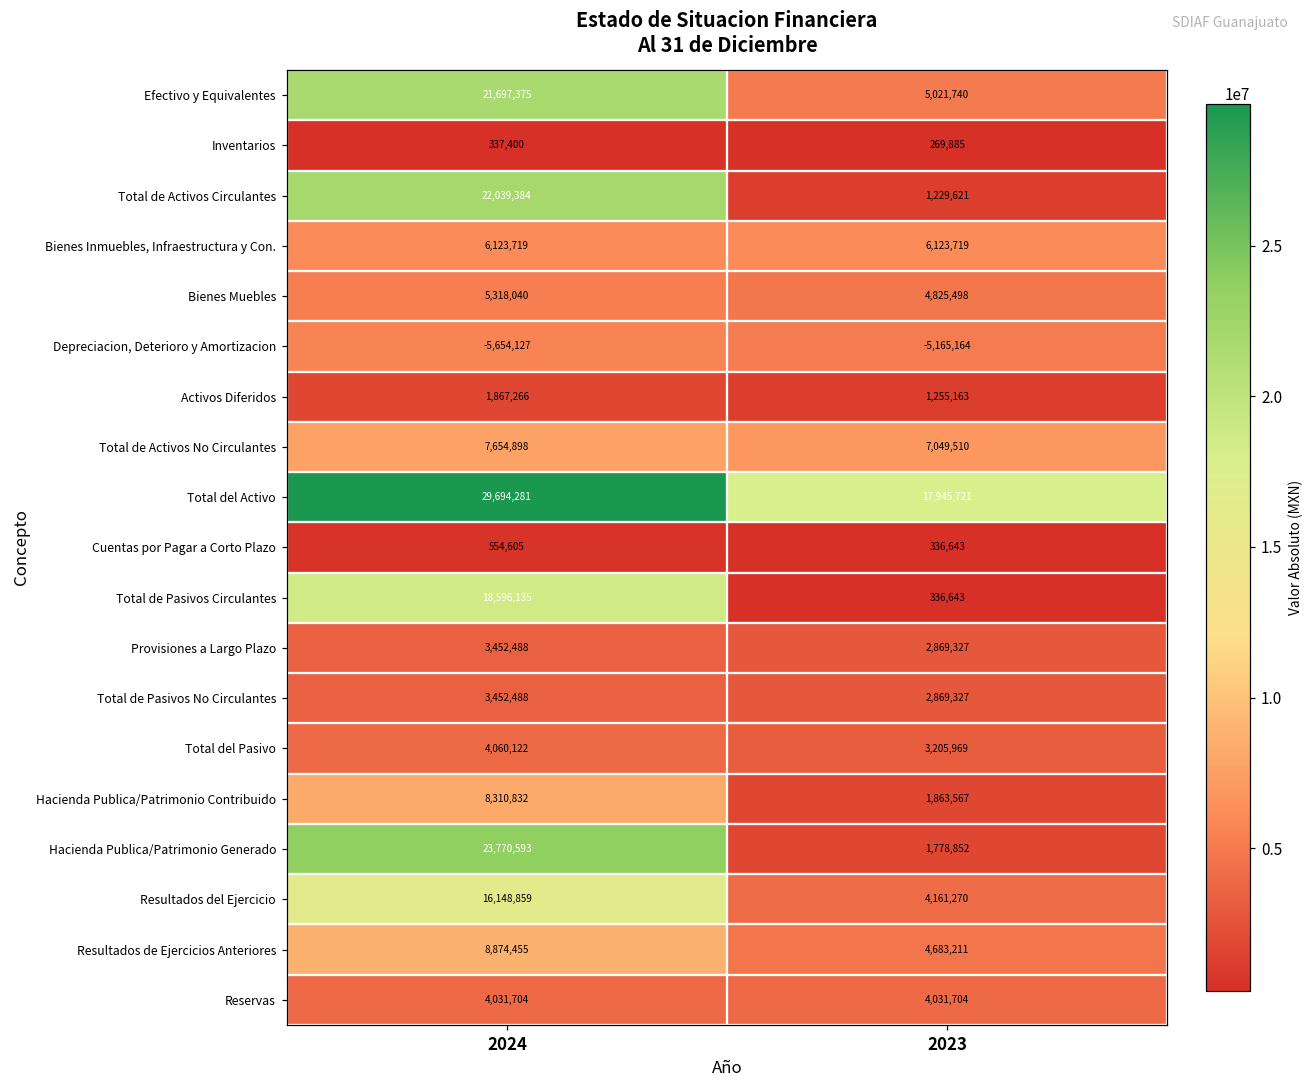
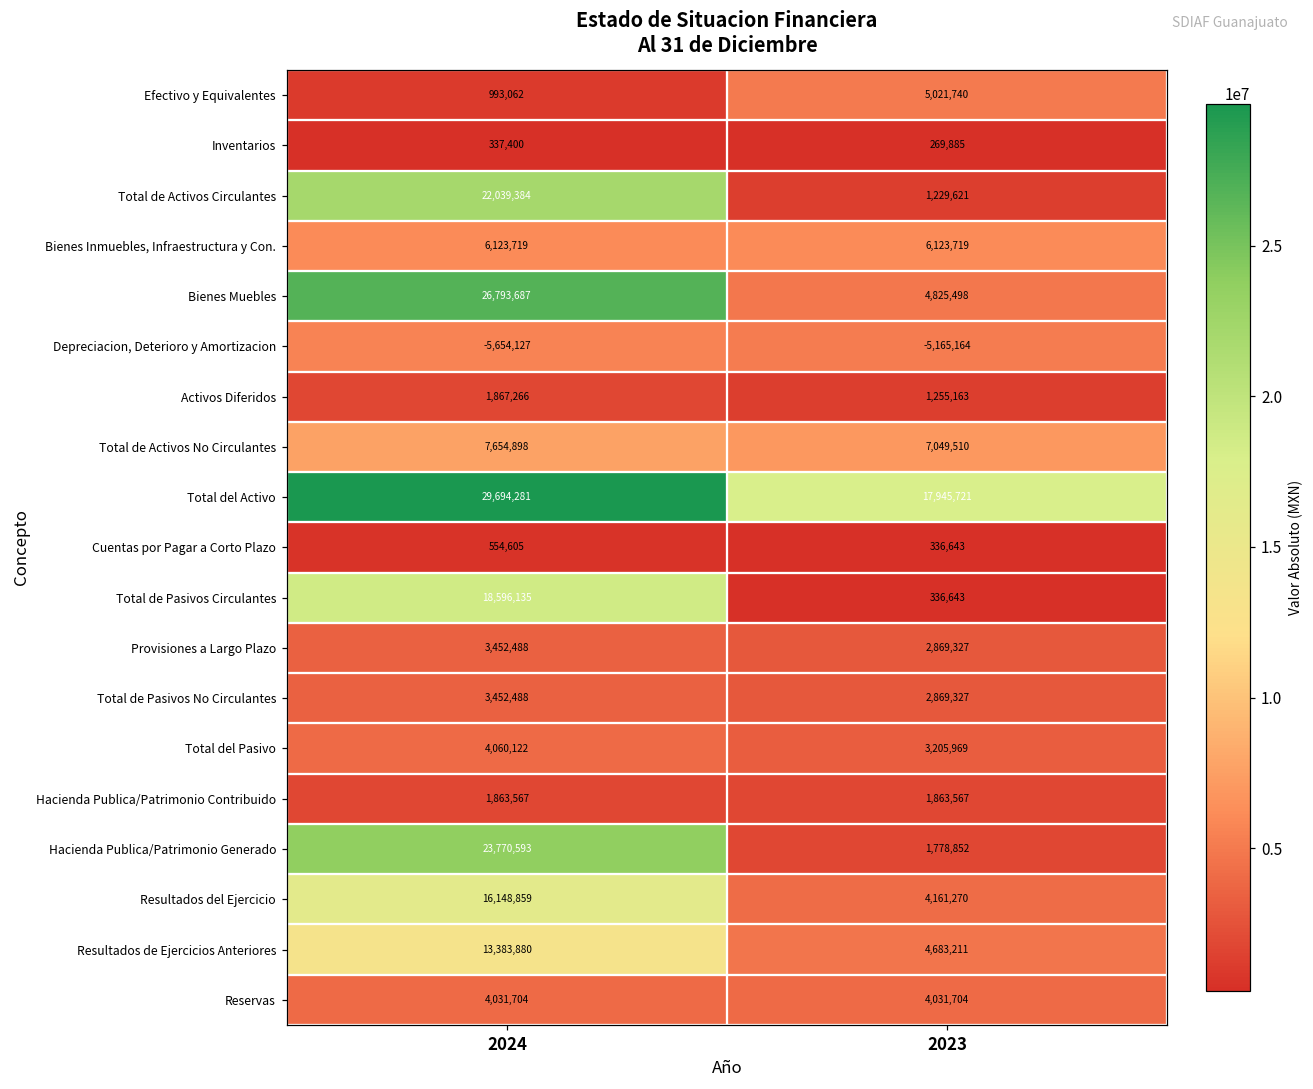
Efectivo y Equivalentes, 2024: 21,697,375 -> 993,062
Bienes Muebles, 2024: 5,318,040 -> 26,793,687
Hacienda Publica/Patrimonio Contribuido, 2024: 8,310,832 -> 1,863,567
Resultados de Ejercicios Anteriores, 2024: 8,874,455 -> 13,383,880
